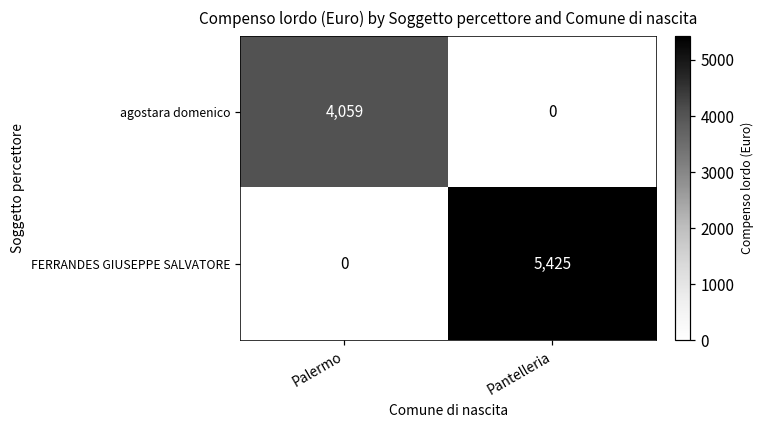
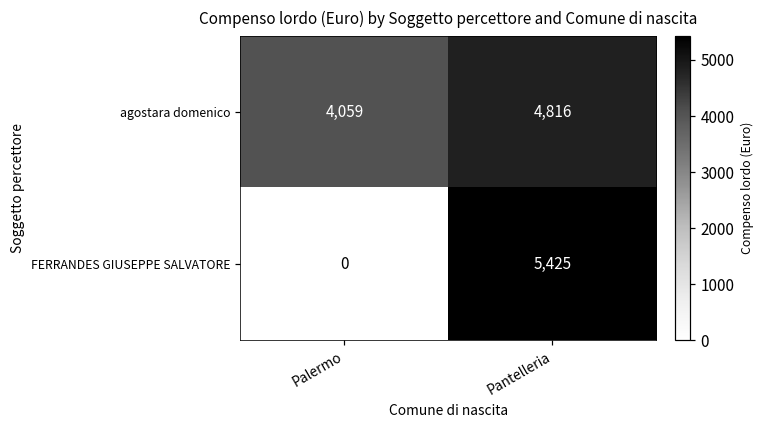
agostara domenico, Pantelleria: 0 -> 4,816
